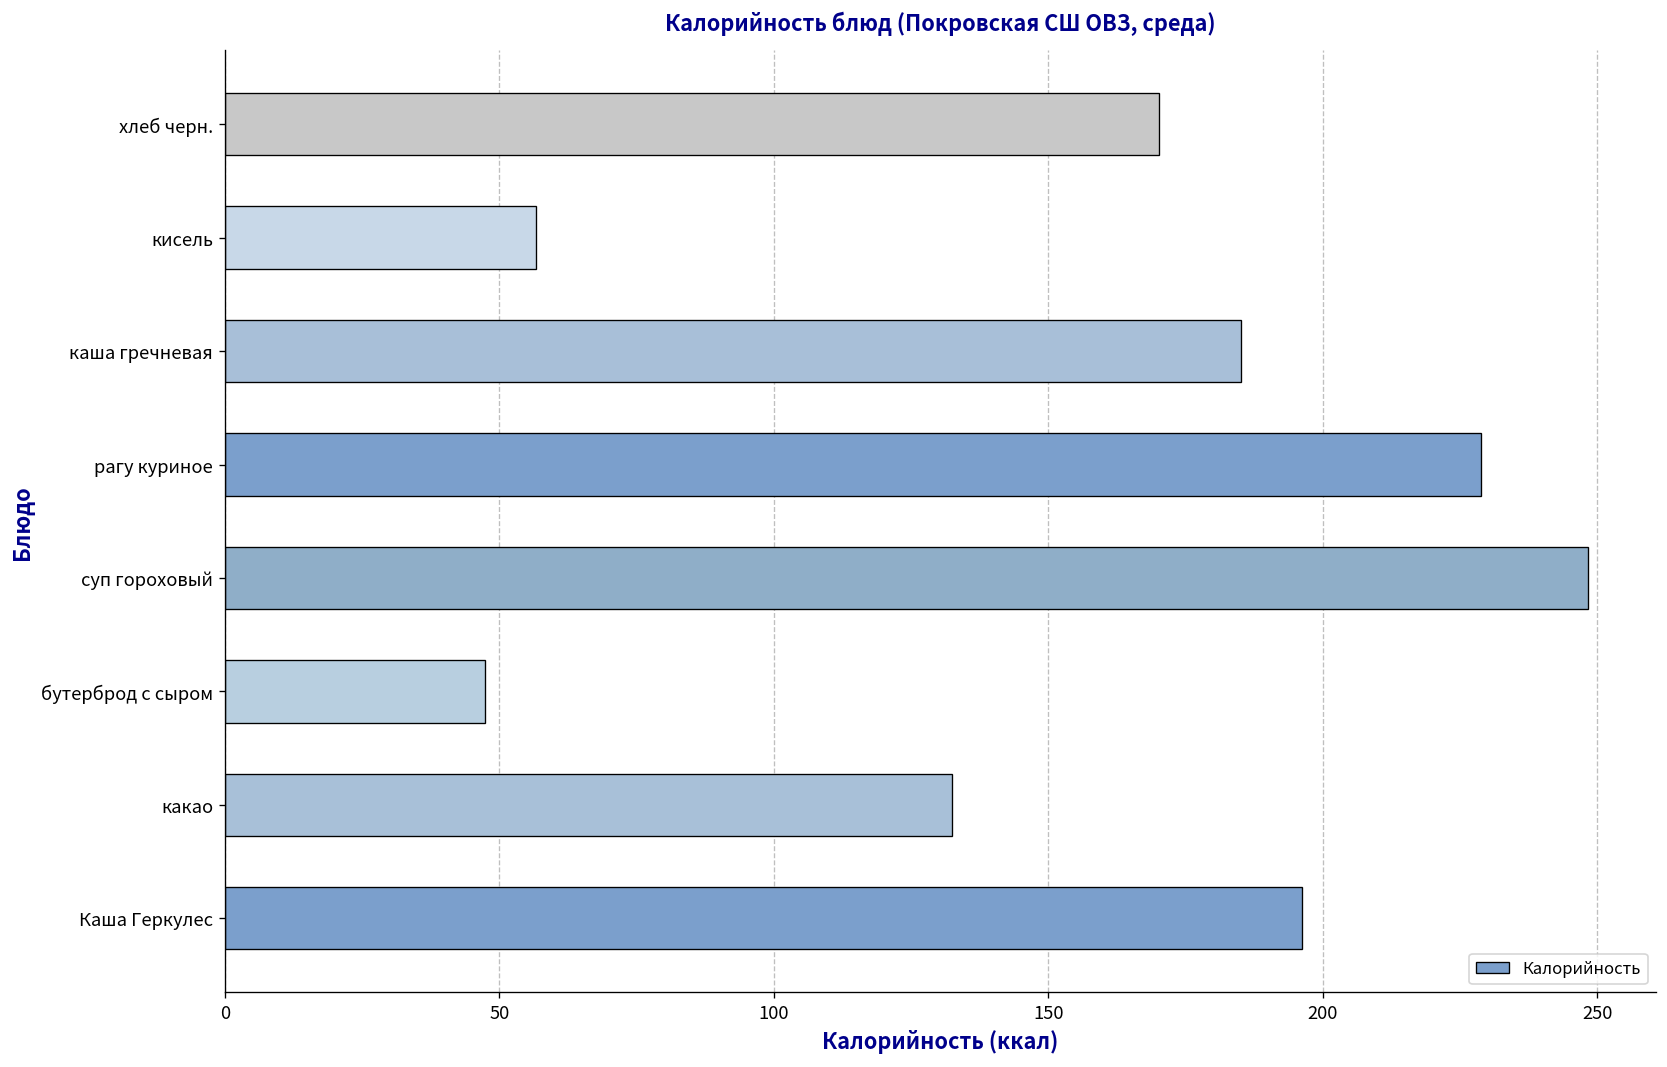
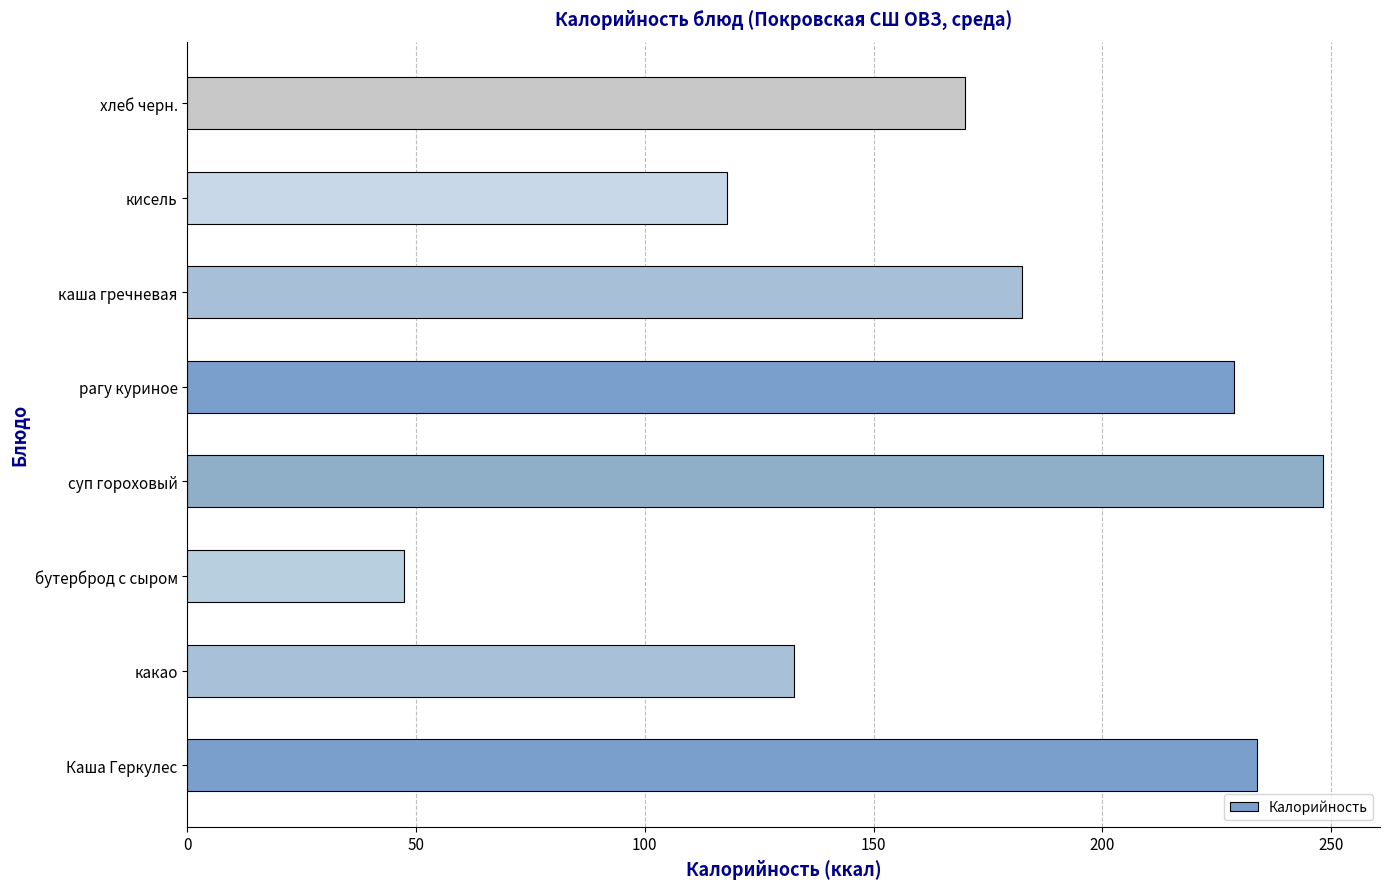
кисель: 57 -> 118
каша гречневая: 185 -> 182
Каша Геркулес: 196 -> 234
